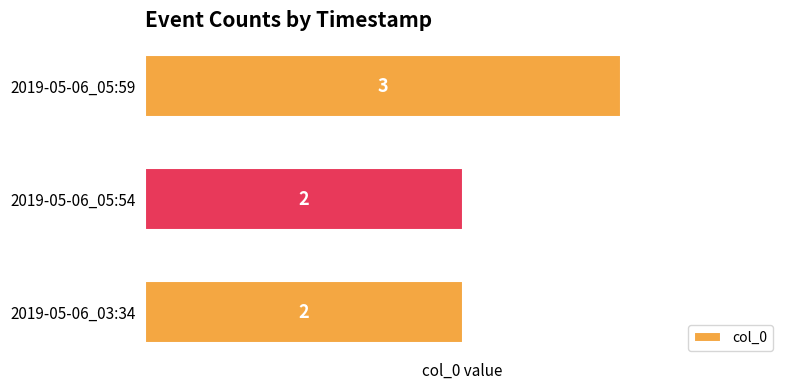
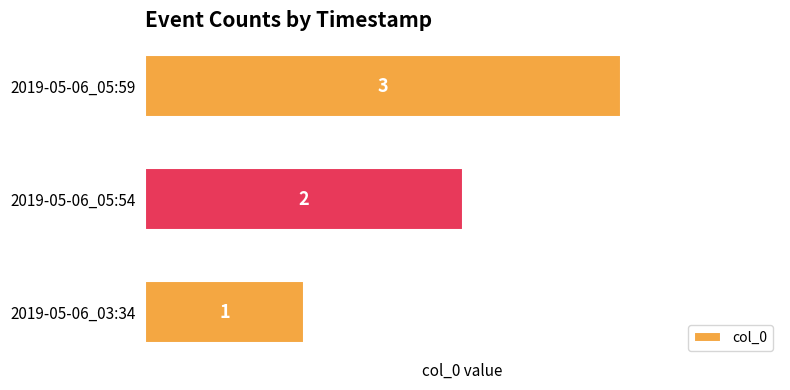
2019-05-06_03:34: 2 -> 1
